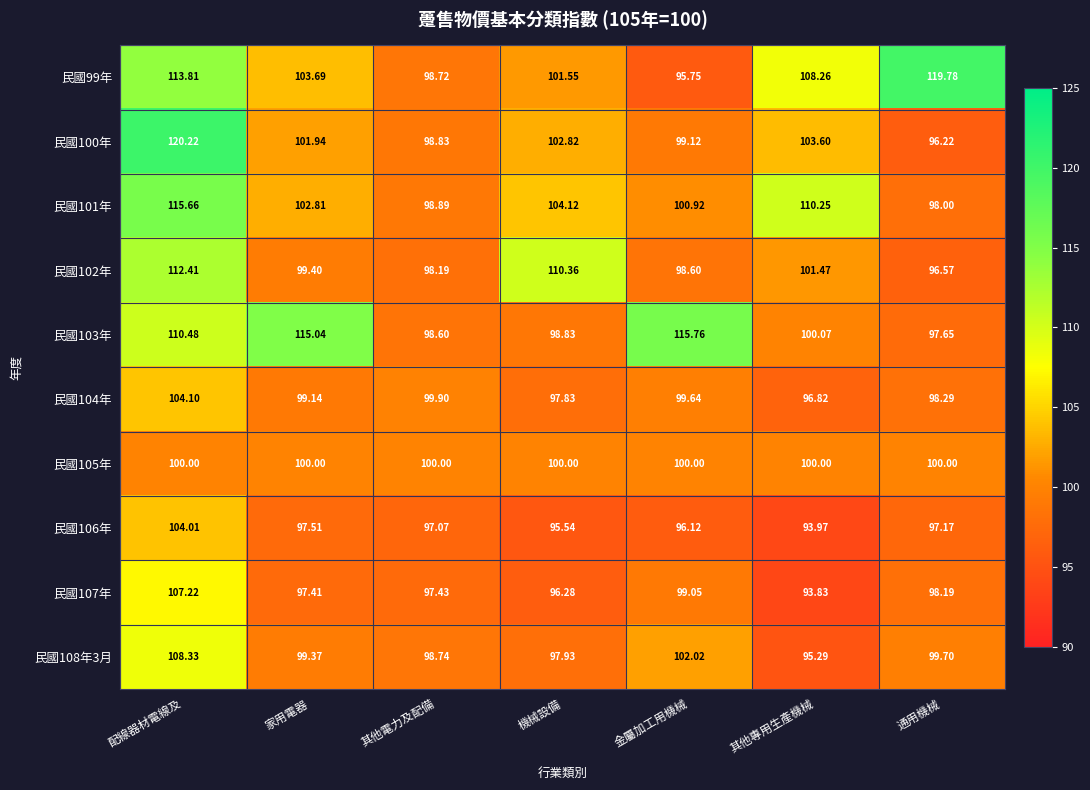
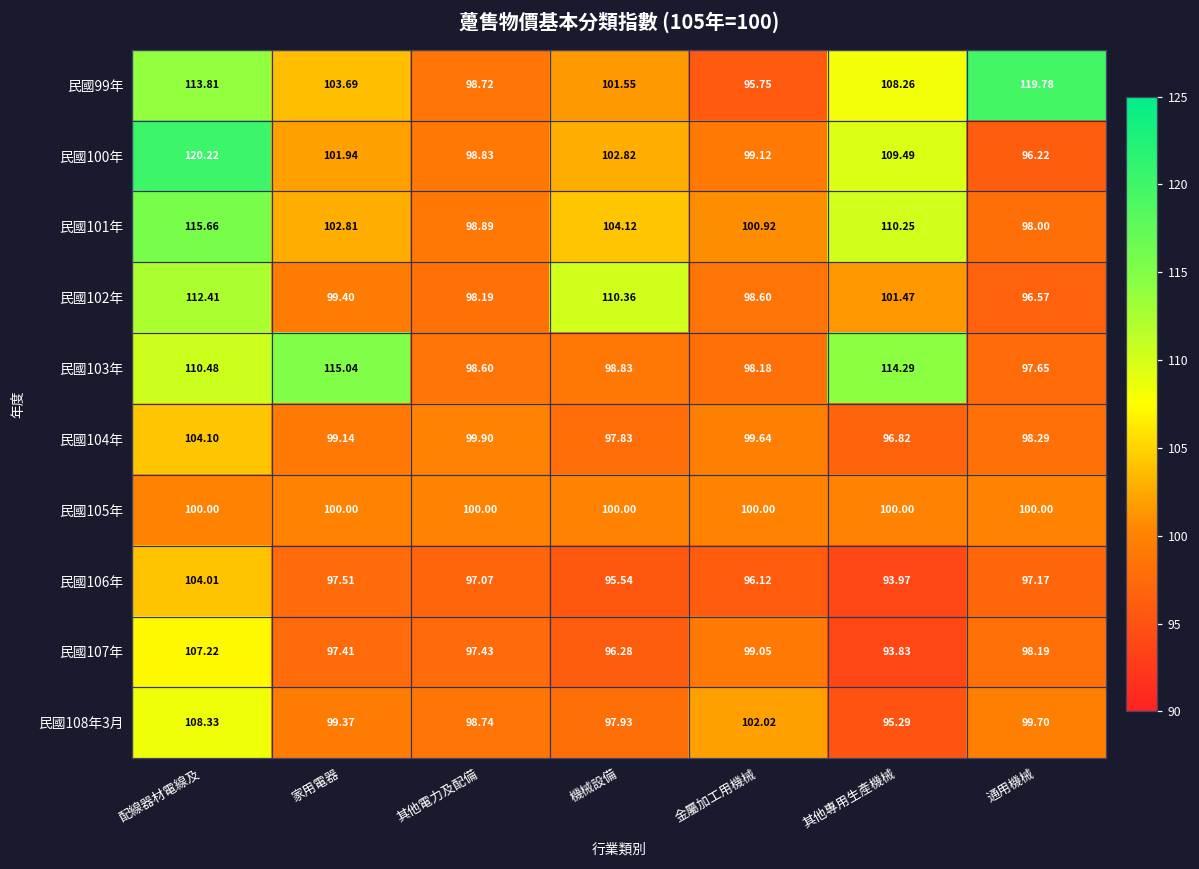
民國100年, 其他專用生產機械: 103.60 -> 109.49
民國103年, 金屬加工用機械: 115.76 -> 98.18
民國103年, 其他專用生產機械: 100.07 -> 114.29
